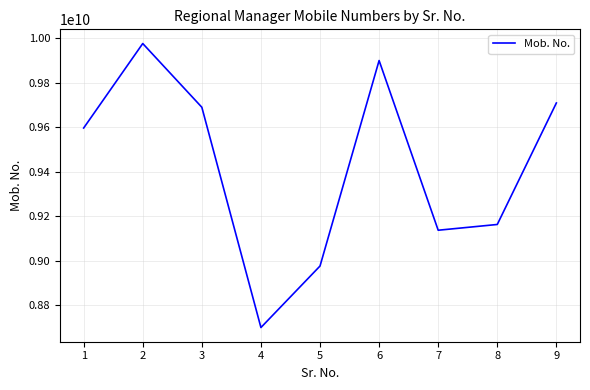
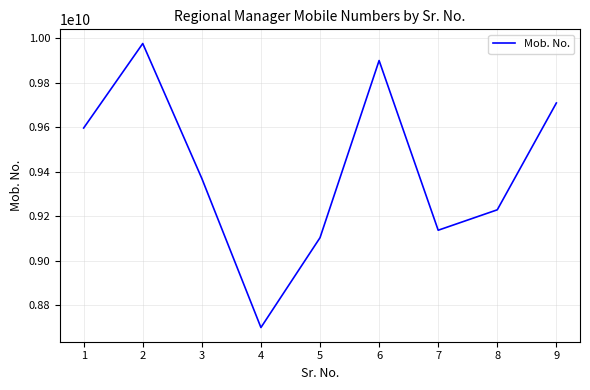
3: 9690000000 -> 9370000000
5: 8980000000 -> 9100000000
8: 9160000000 -> 9230000000
